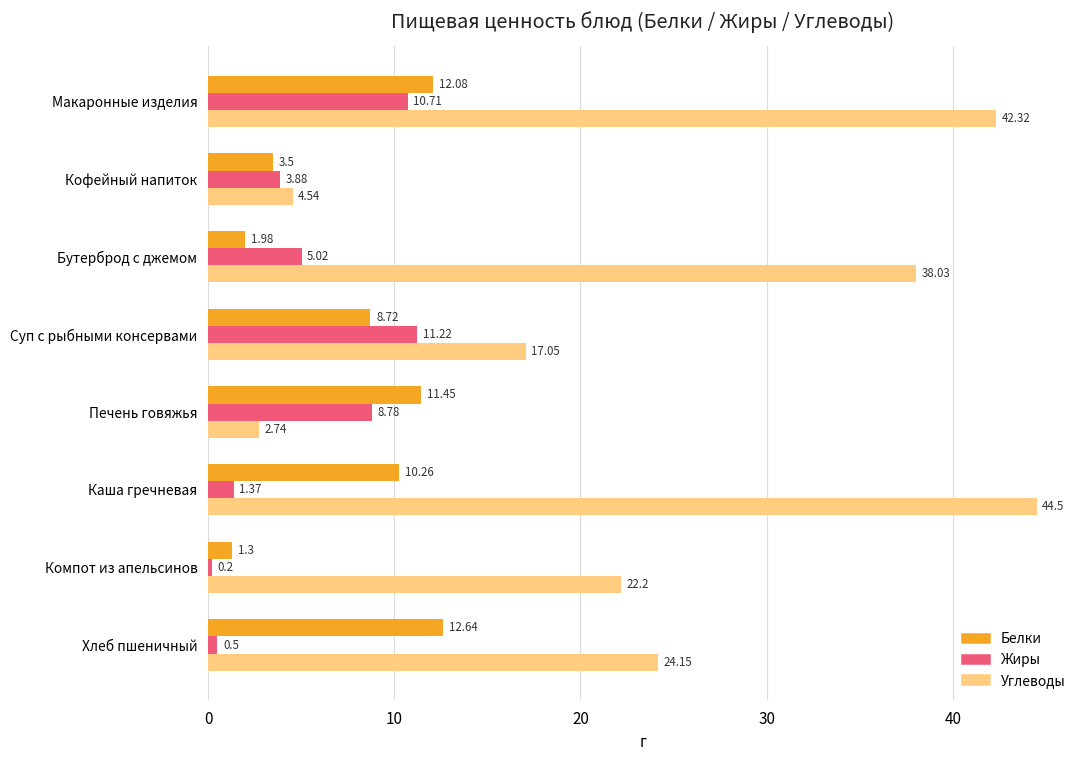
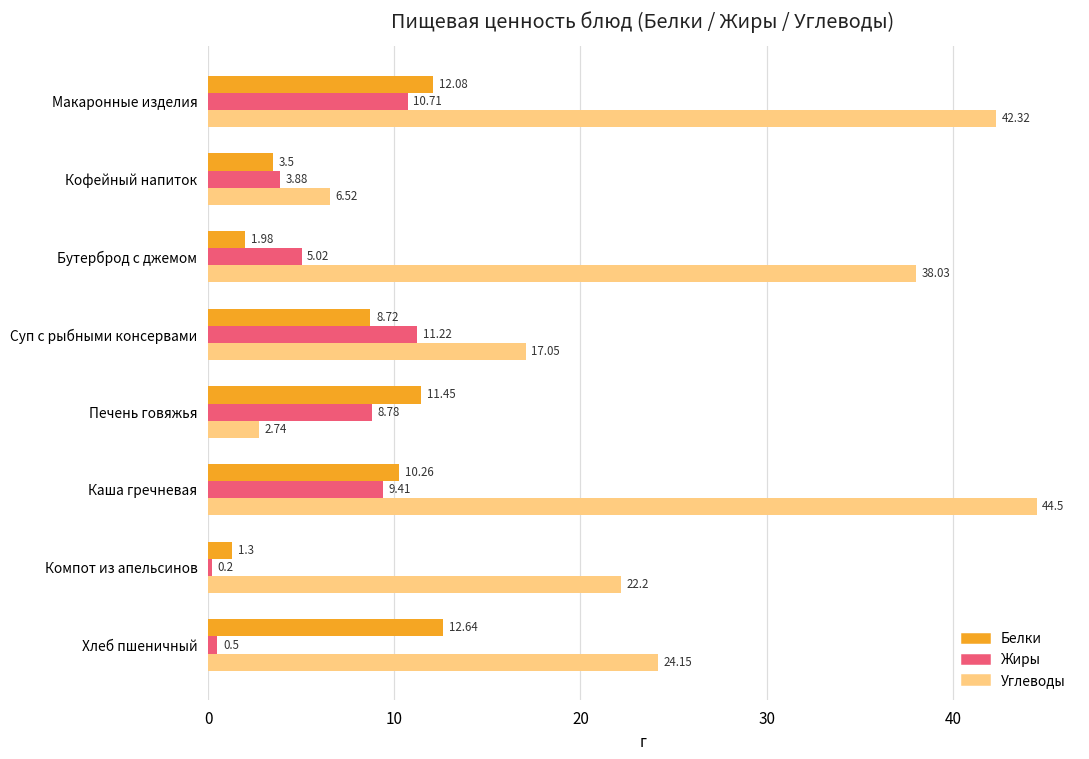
Углеводы, Кофейный напиток: 4.54 -> 6.52
Жиры, Каша гречневая: 1.37 -> 9.41
